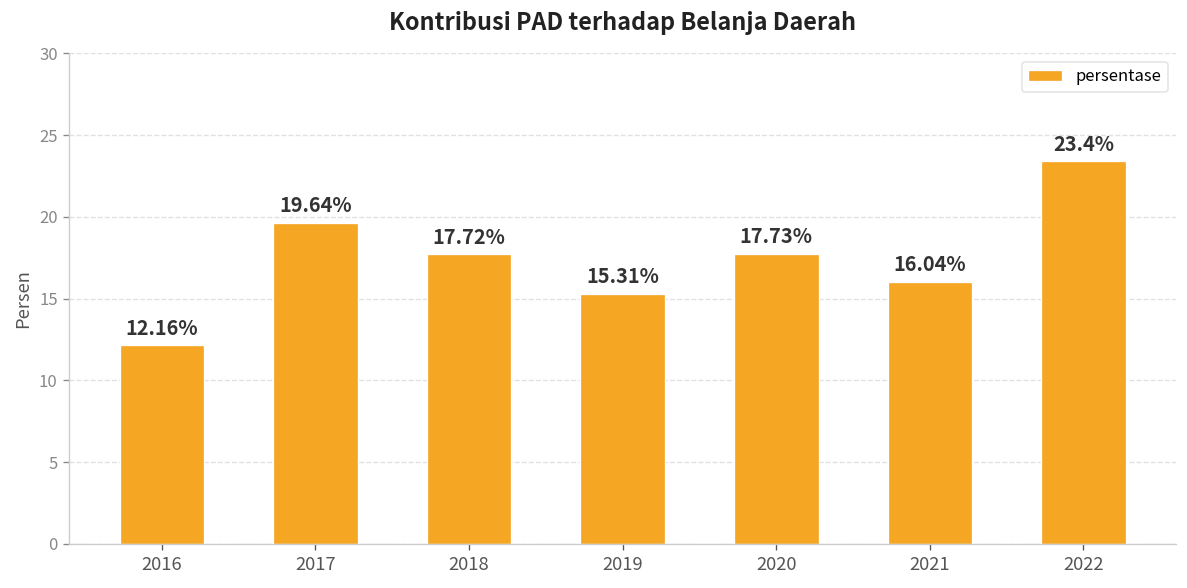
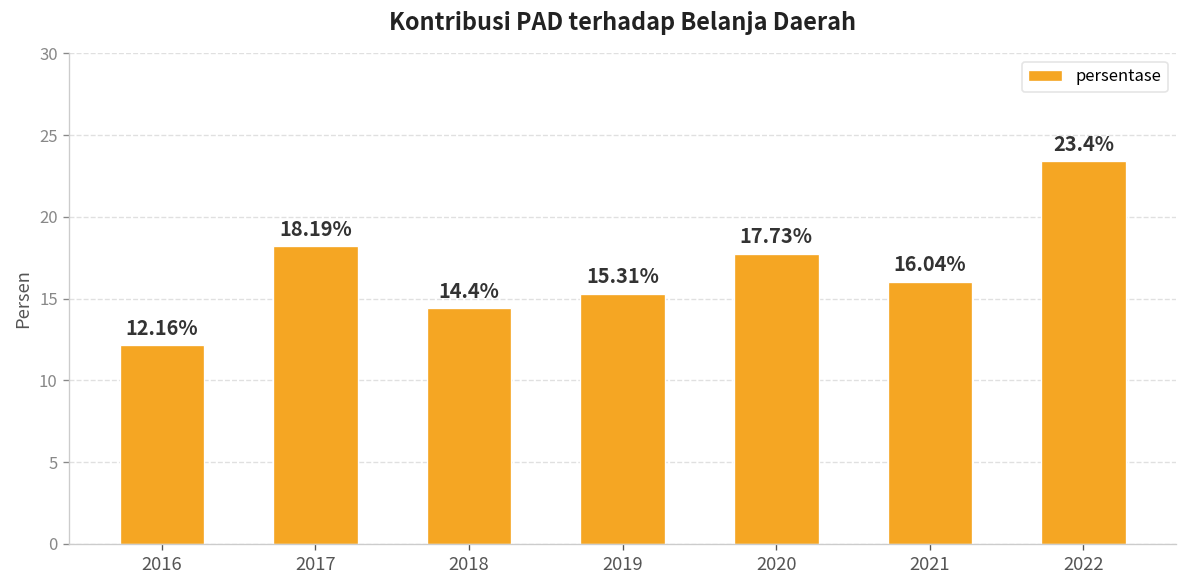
2017: 19.64% -> 18.19%
2018: 17.72% -> 14.4%
